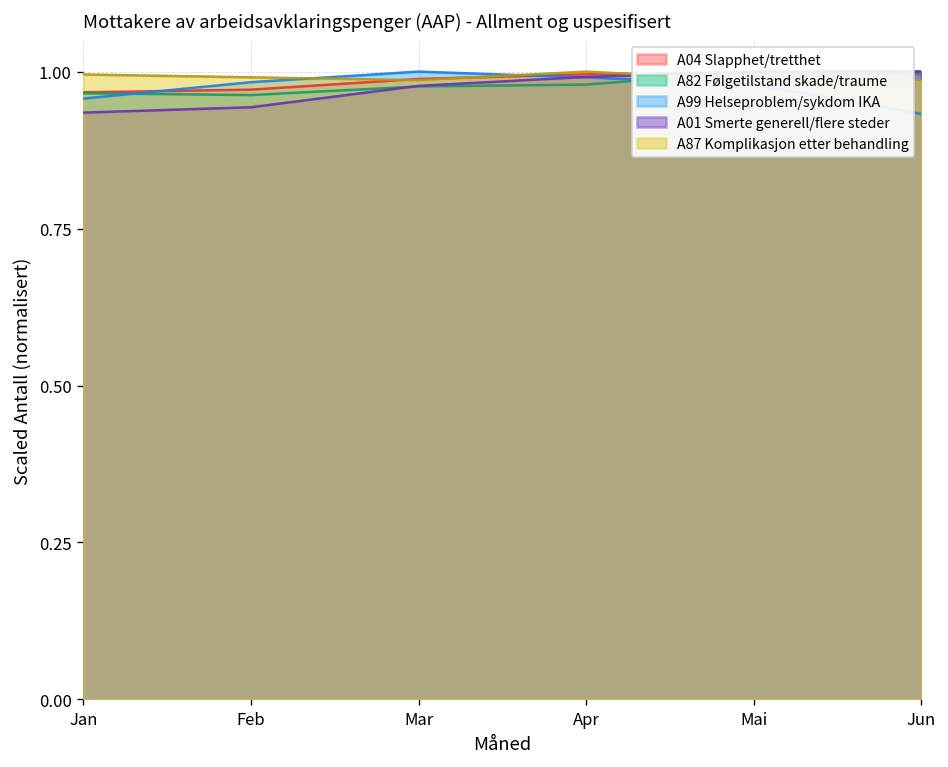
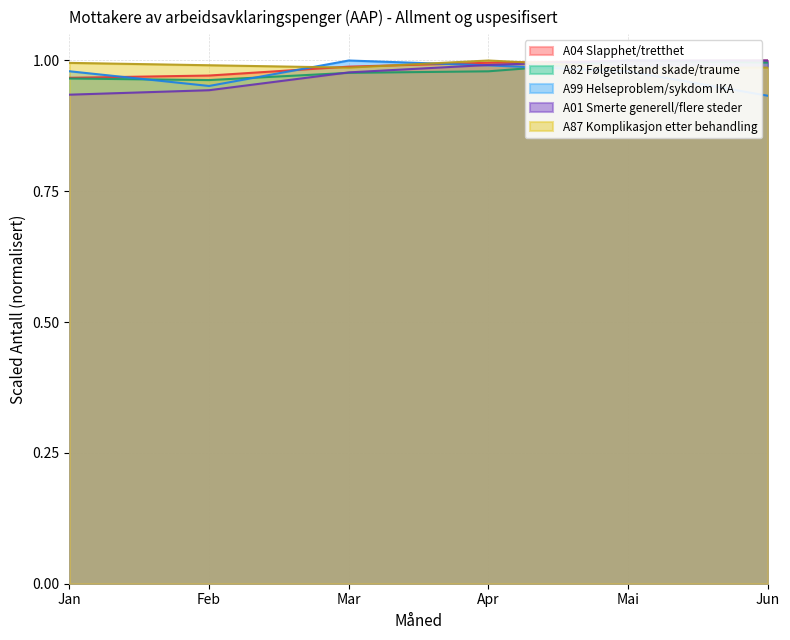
A99 Helseproblem/sykdom IKA, Jan: 0.96 -> 0.98
A99 Helseproblem/sykdom IKA, Feb: 0.98 -> 0.95
